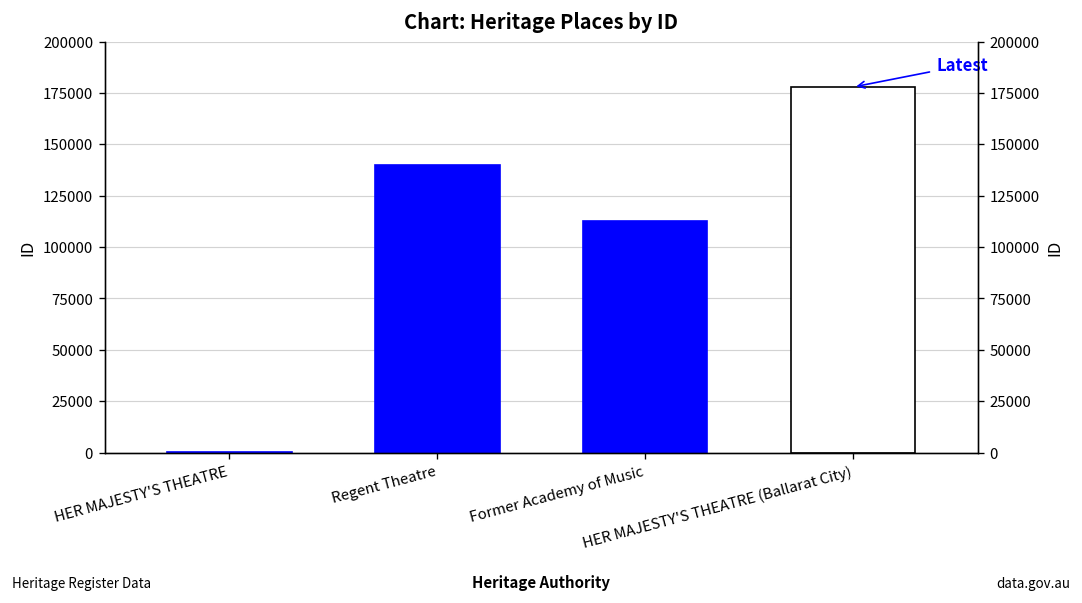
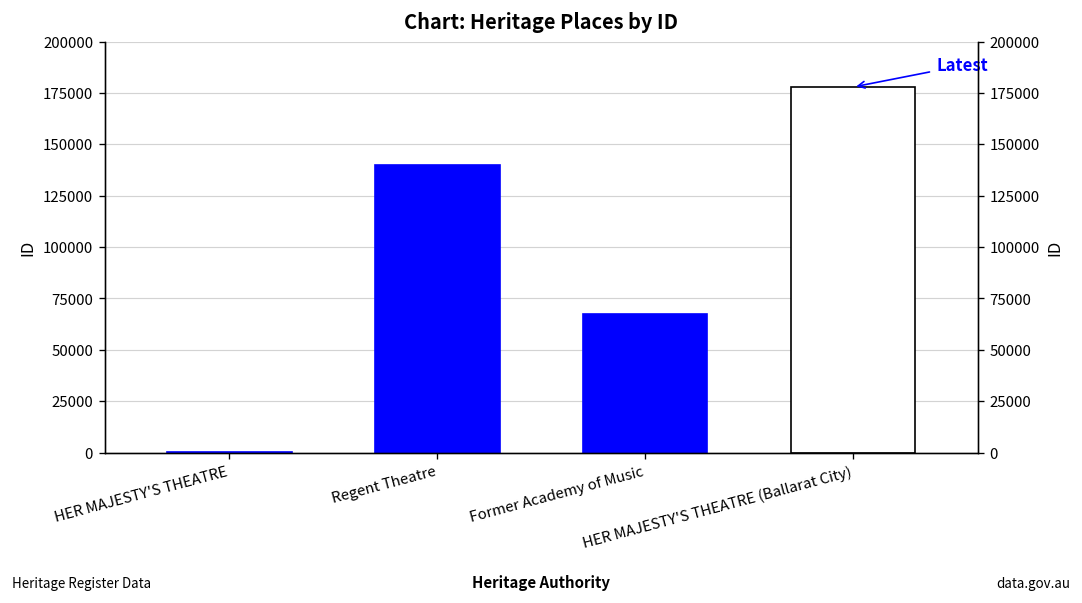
Former Academy of Music: 113000 -> 68000
